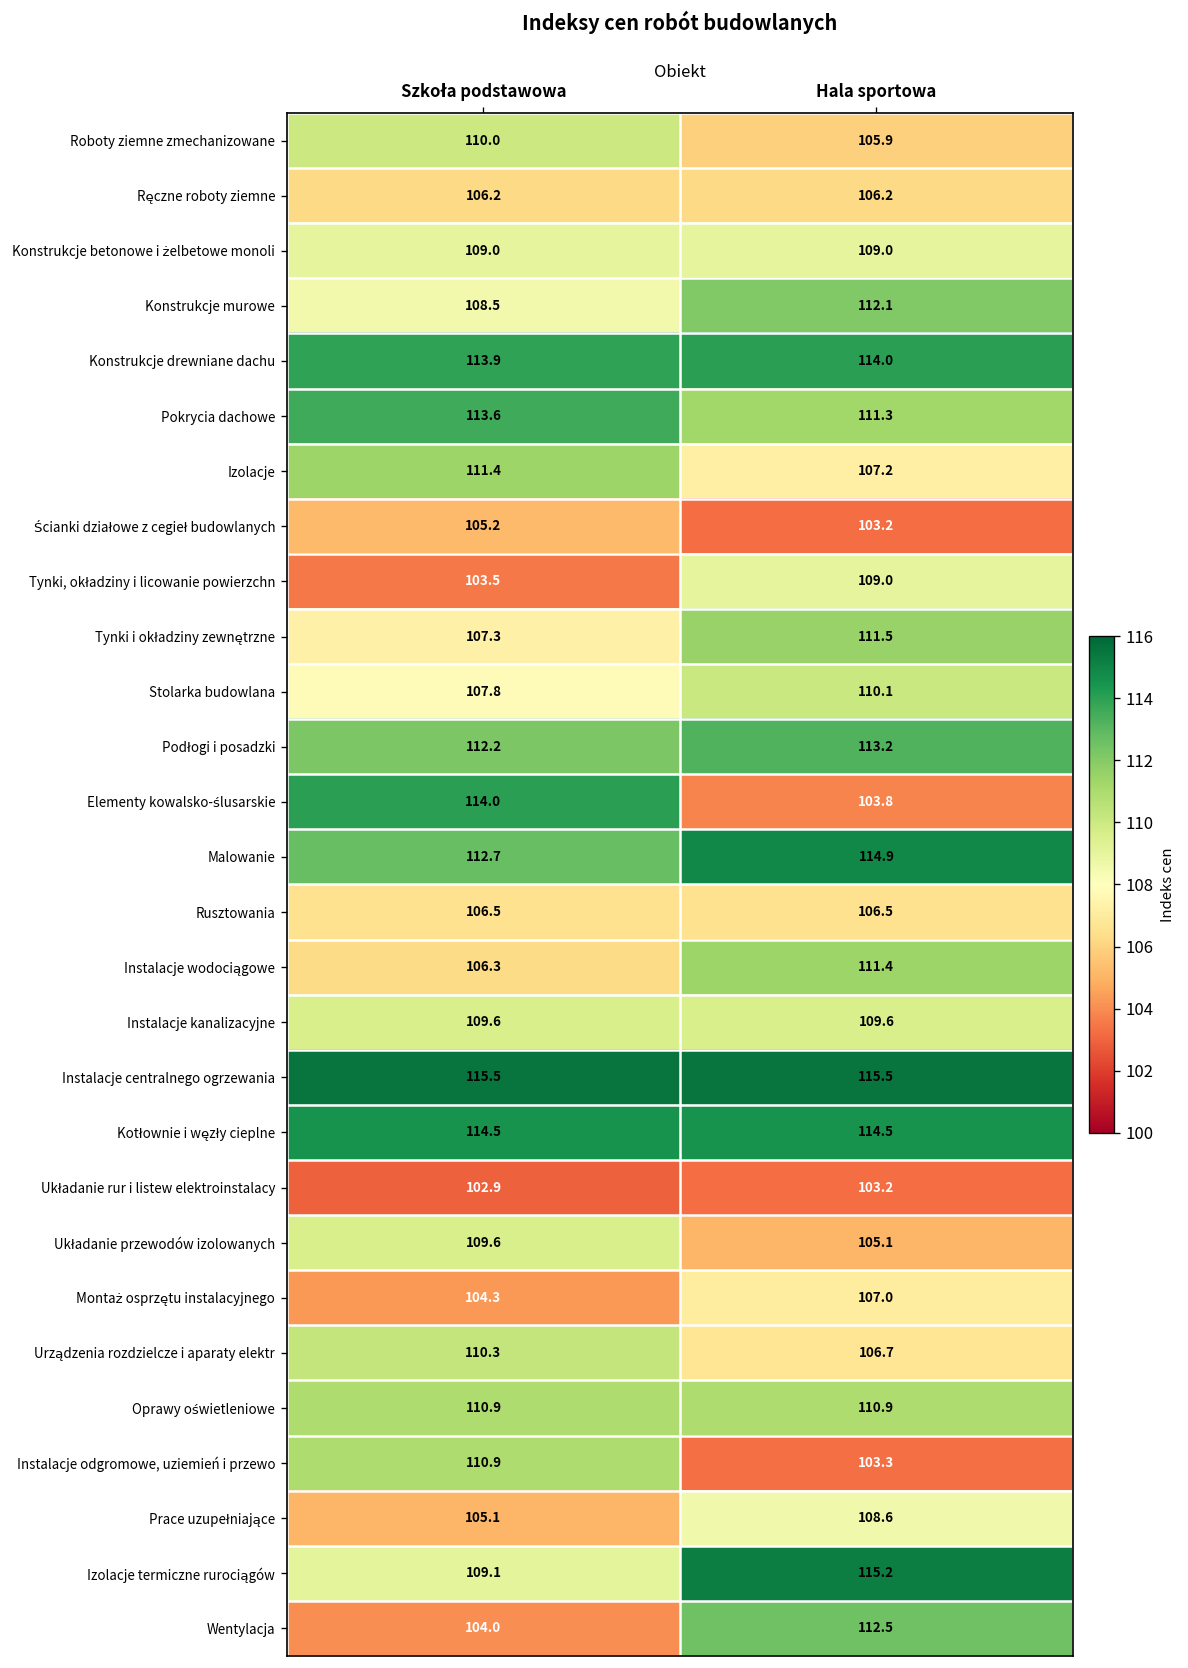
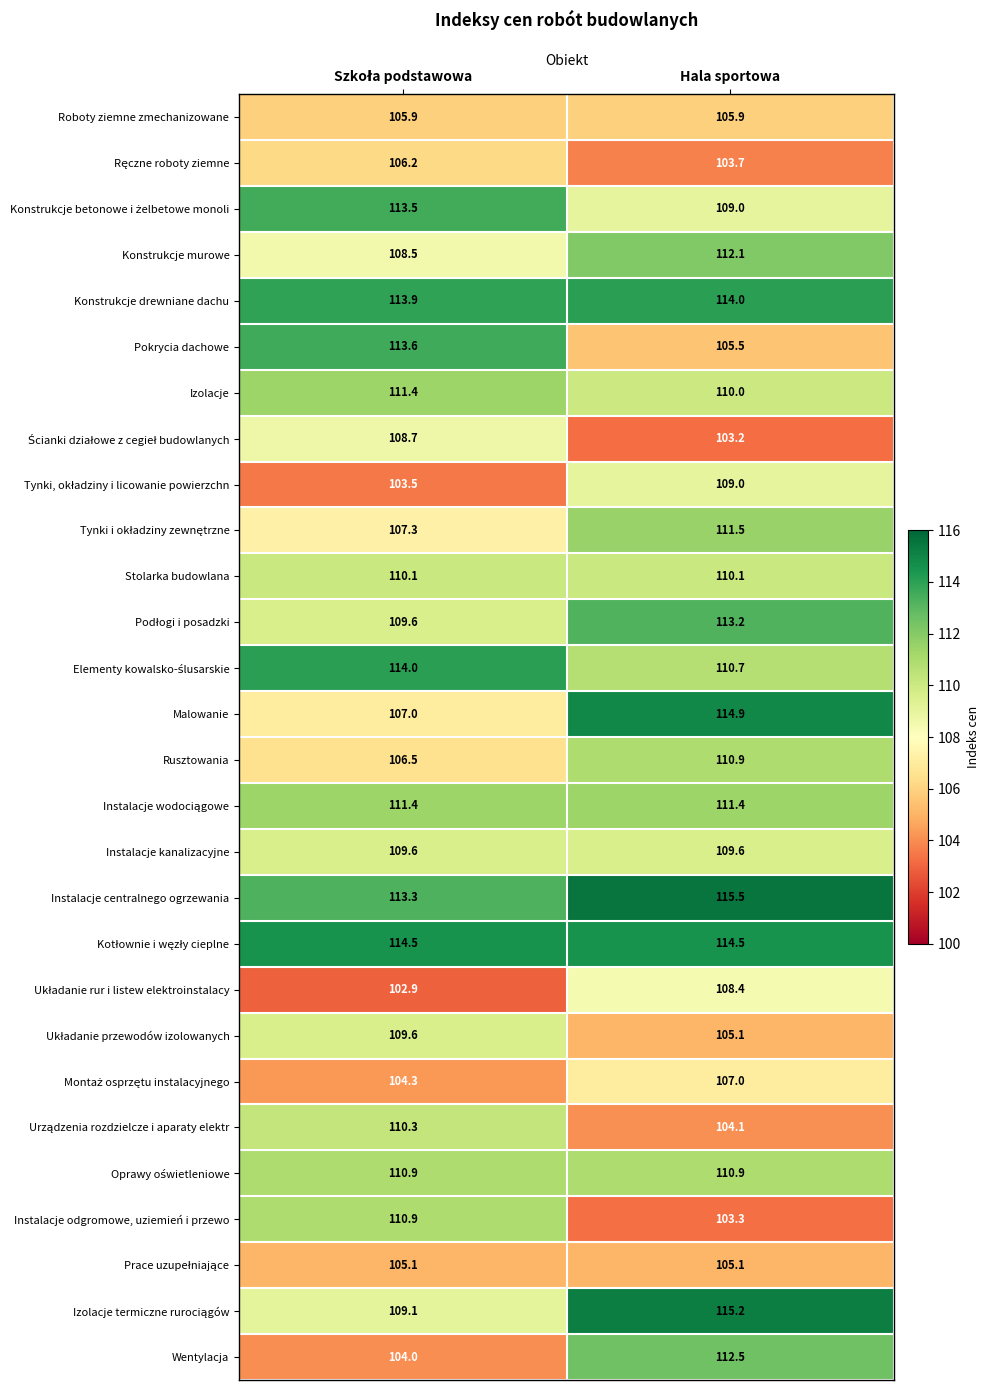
Roboty ziemne zmechanizowane, Szkoła podstawowa: 110.0 -> 105.9
Ręczne roboty ziemne, Hala sportowa: 106.2 -> 103.7
Konstrukcje betonowe i żelbetowe monoli, Szkoła podstawowa: 109.0 -> 113.5
Pokrycia dachowe, Hala sportowa: 111.3 -> 105.5
Izolacje, Hala sportowa: 107.2 -> 110.0
Ścianki działowe z cegieł budowlanych, Szkoła podstawowa: 105.2 -> 108.7
Stolarka budowlana, Szkoła podstawowa: 107.8 -> 110.1
Podłogi i posadzki, Szkoła podstawowa: 112.2 -> 109.6
Elementy kowalsko-ślusarskie, Hala sportowa: 103.8 -> 110.7
Malowanie, Szkoła podstawowa: 112.7 -> 107.0
Rusztowania, Hala sportowa: 106.5 -> 110.9
Instalacje wodociągowe, Szkoła podstawowa: 106.3 -> 111.4
Instalacje centralnego ogrzewania, Szkoła podstawowa: 115.5 -> 113.3
Układanie rur i listew elektroinstalacy, Hala sportowa: 103.2 -> 108.4
Urządzenia rozdzielcze i aparaty elektr, Hala sportowa: 106.7 -> 104.1
Prace uzupełniające, Hala sportowa: 108.6 -> 105.1
